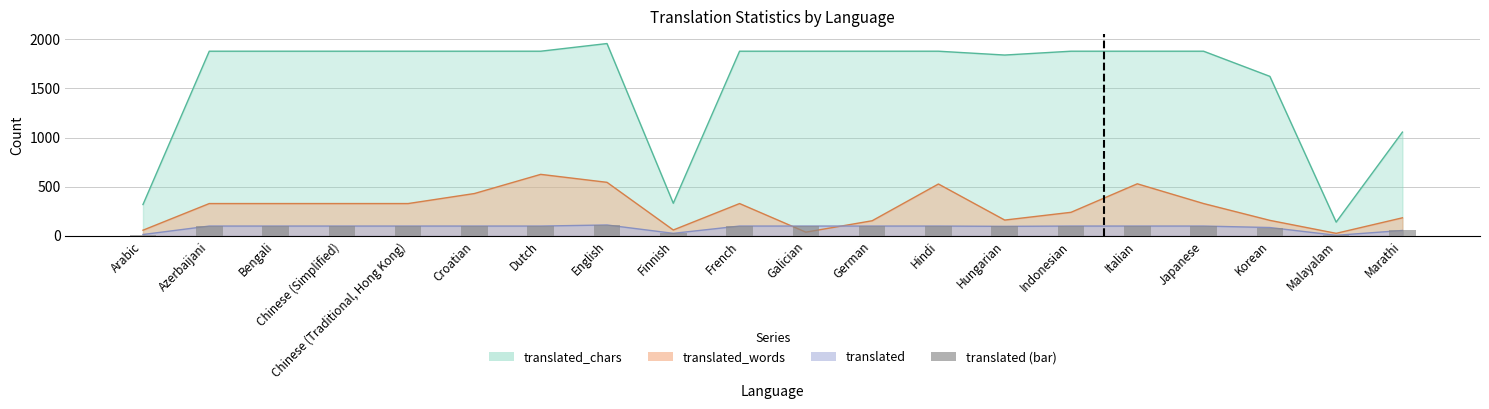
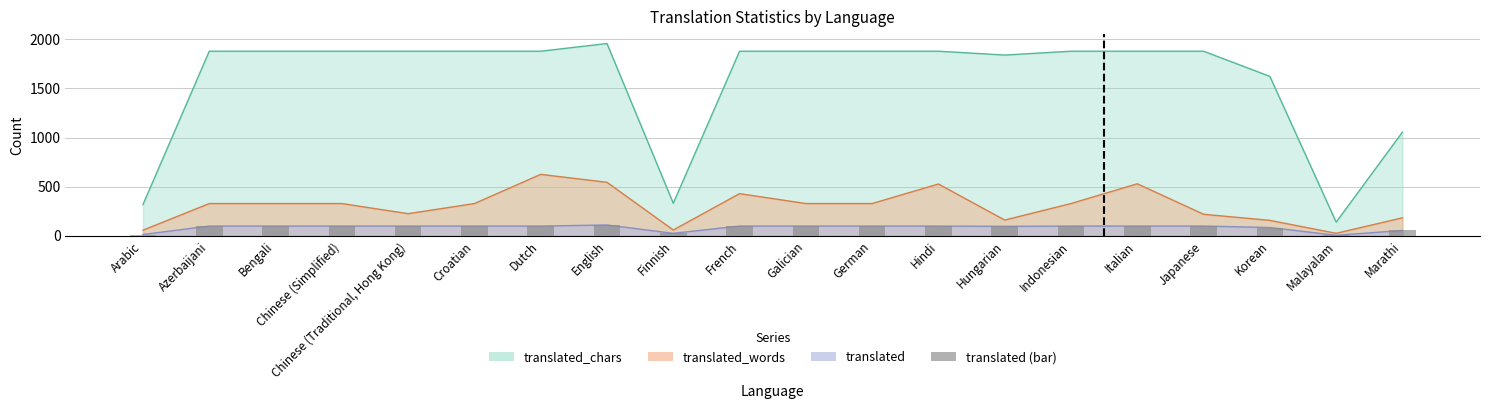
translated_words, Chinese (Traditional, Hong Kong): 300 -> 200
translated_words, Croatian: 400 -> 300
translated_words, French: 300 -> 400
translated_words, Galician: 0 -> 300
translated_words, German: 200 -> 300
translated_words, Indonesian: 200 -> 300
translated_words, Japanese: 300 -> 200
